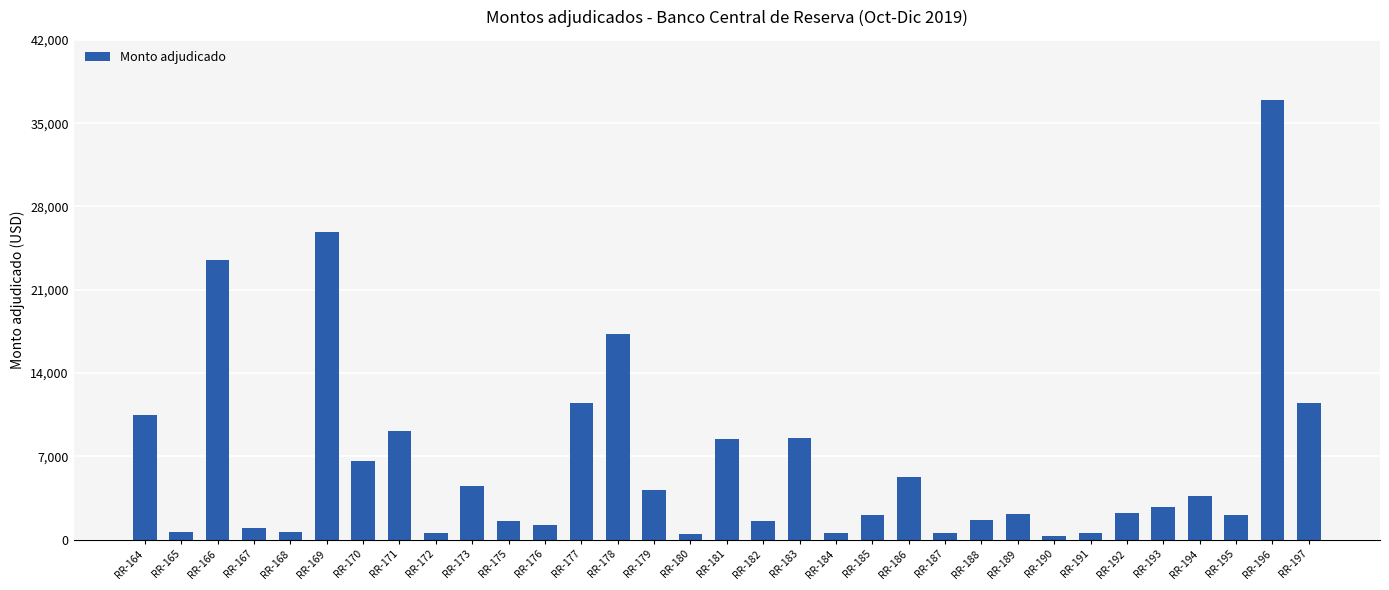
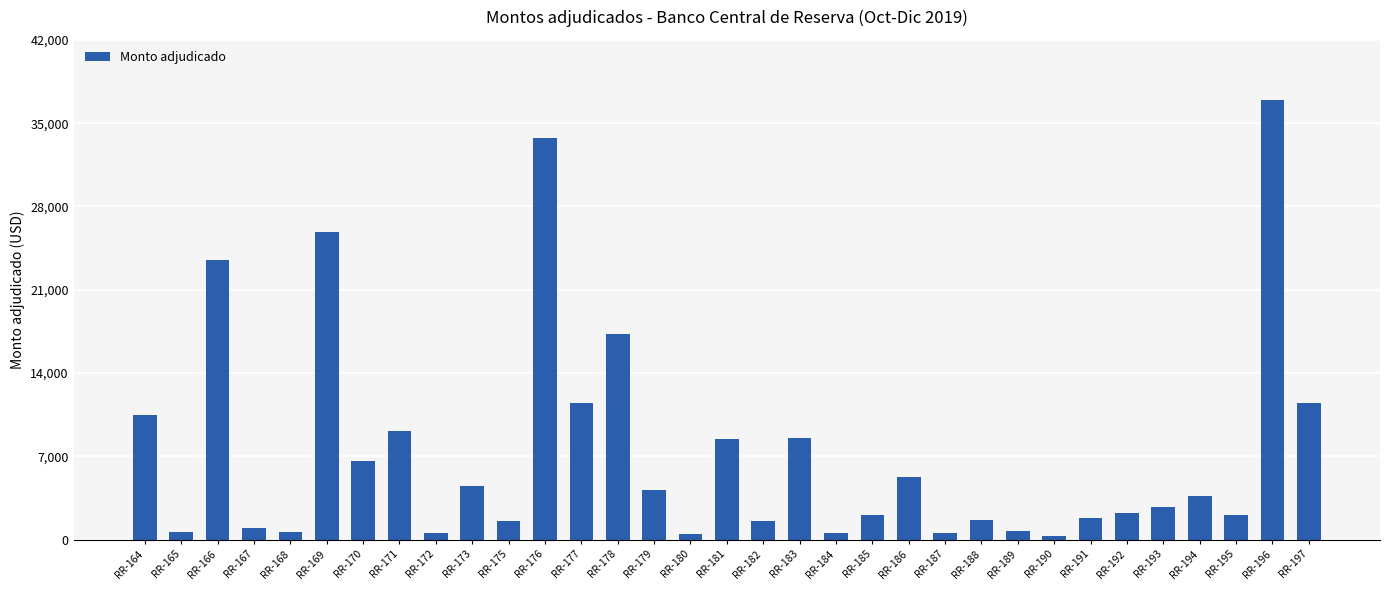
RR-176: 1,200 -> 33,700
RR-189: 2,200 -> 700
RR-191: 600 -> 1,800
